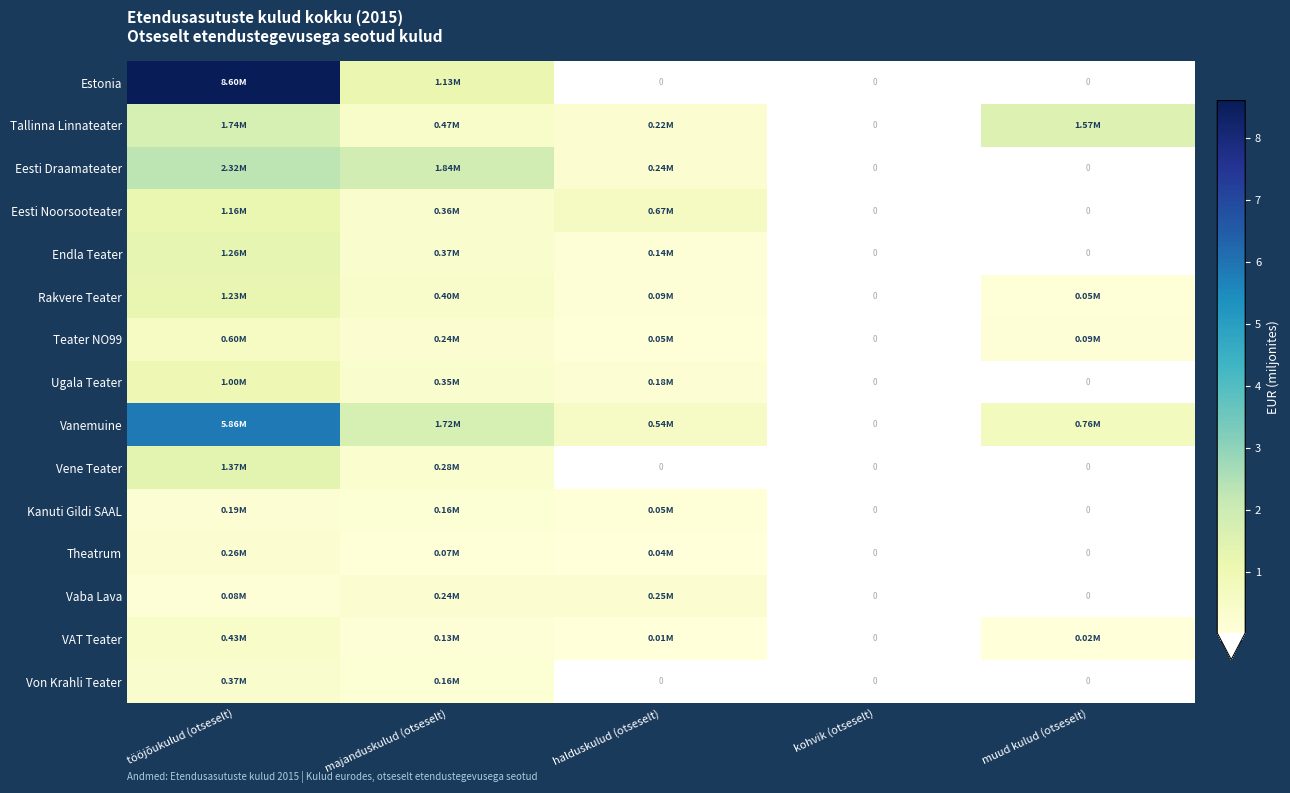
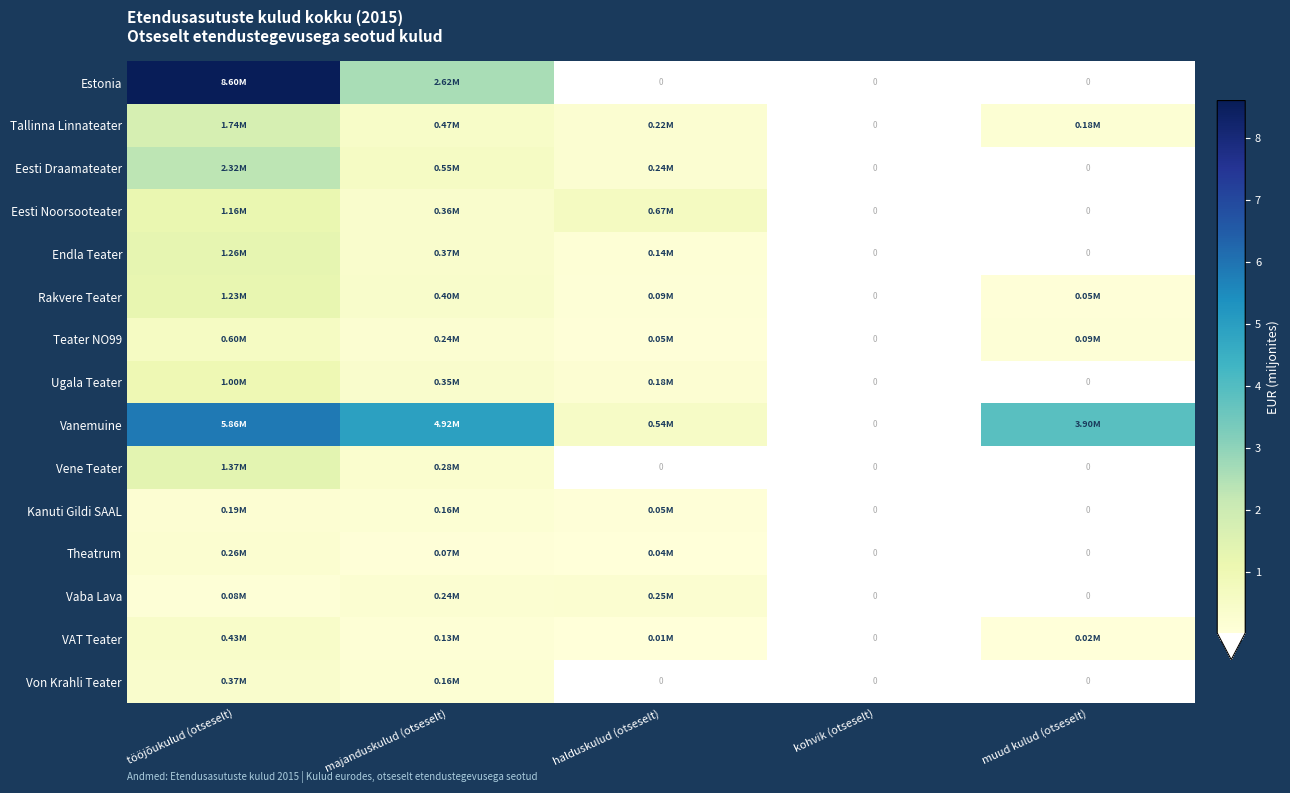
Estonia, majanduskulud (otseselt): 1.13M -> 2.62M
Tallinna Linnateater, muud kulud (otseselt): 1.57M -> 0.18M
Eesti Draamateater, majanduskulud (otseselt): 1.84M -> 0.55M
Vanemuine, majanduskulud (otseselt): 1.72M -> 4.92M
Vanemuine, muud kulud (otseselt): 0.76M -> 3.90M
